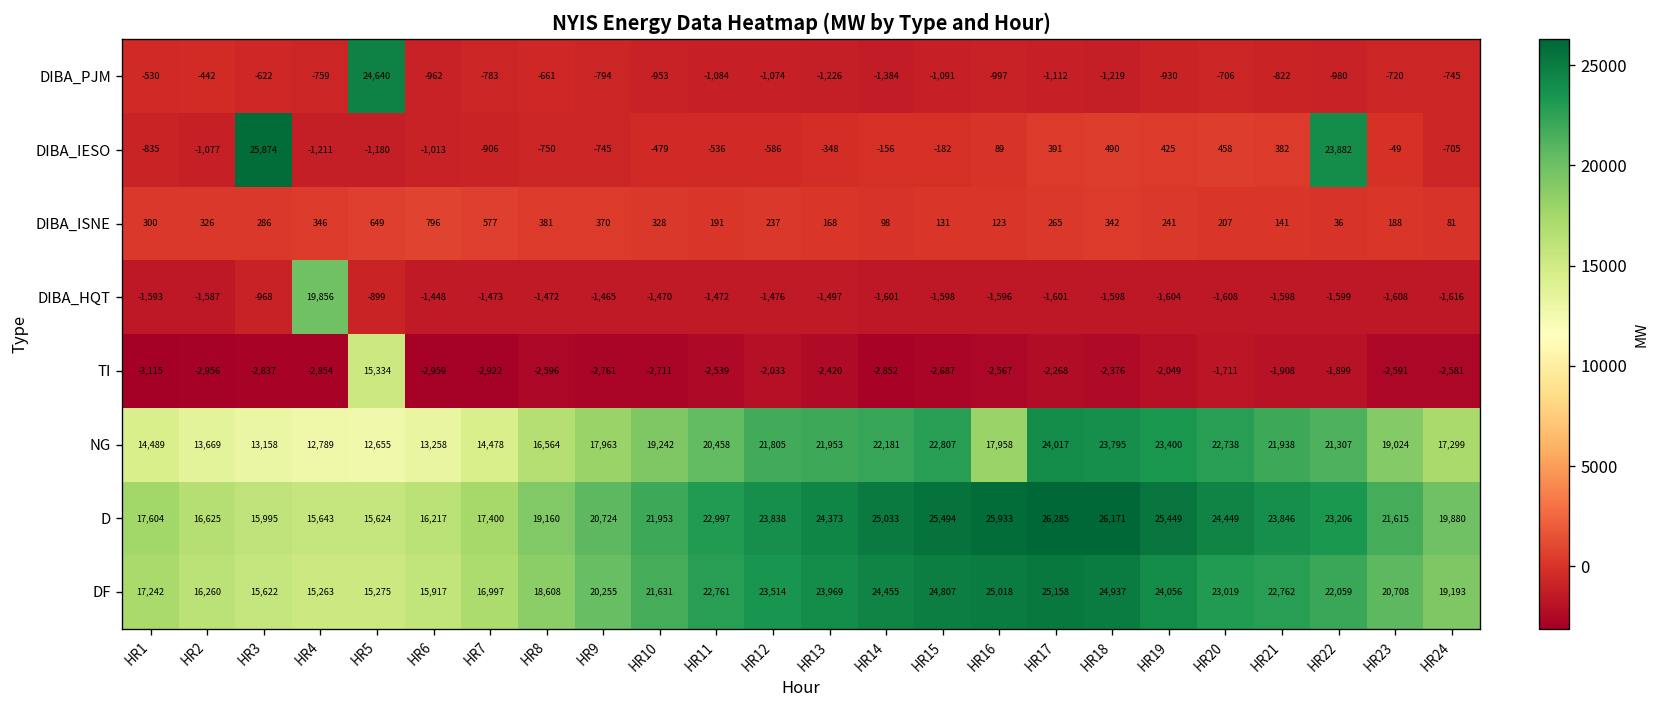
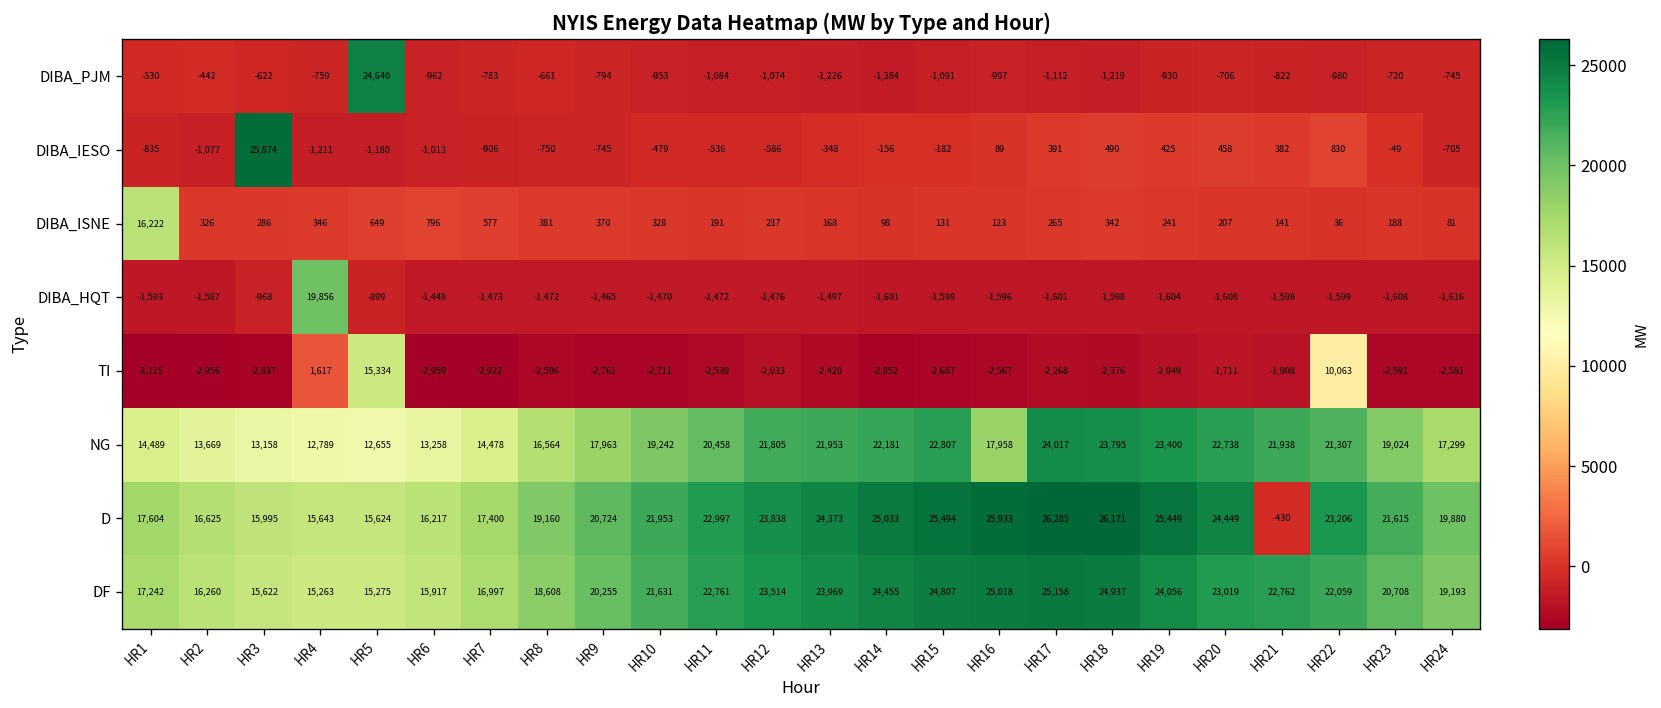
DIBA_IESO, HR22: 23,882 -> 830
DIBA_ISNE, HR1: 300 -> 16,222
TI, HR4: -2,854 -> 1,617
TI, HR22: -1,899 -> 10,063
D, HR21: 23,846 -> -430
